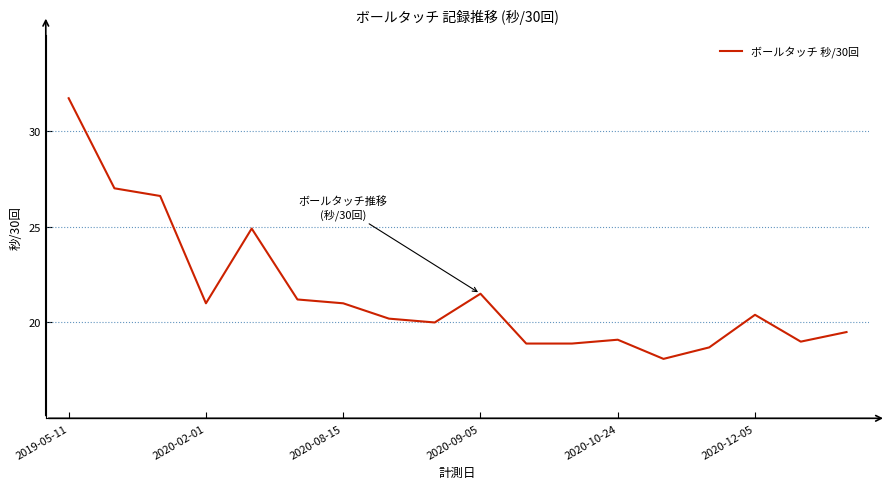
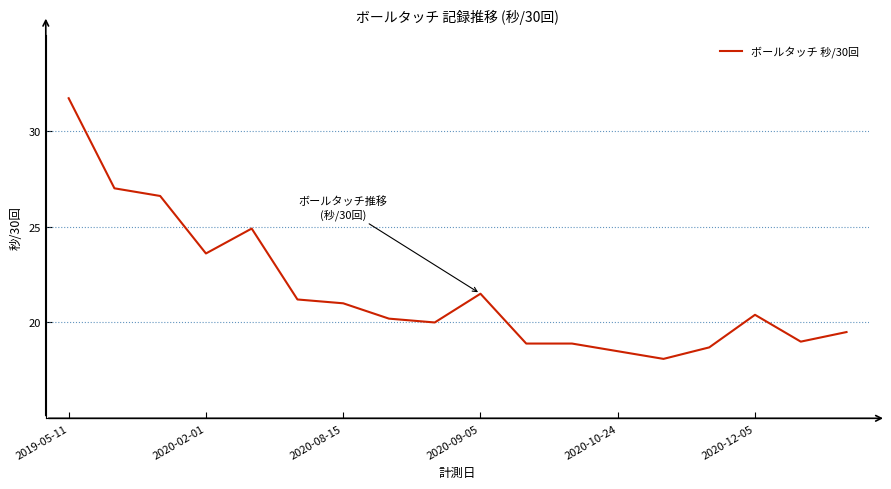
2020-02-01: 21.0 -> 23.6
2020-10-24: 19.1 -> 18.5
